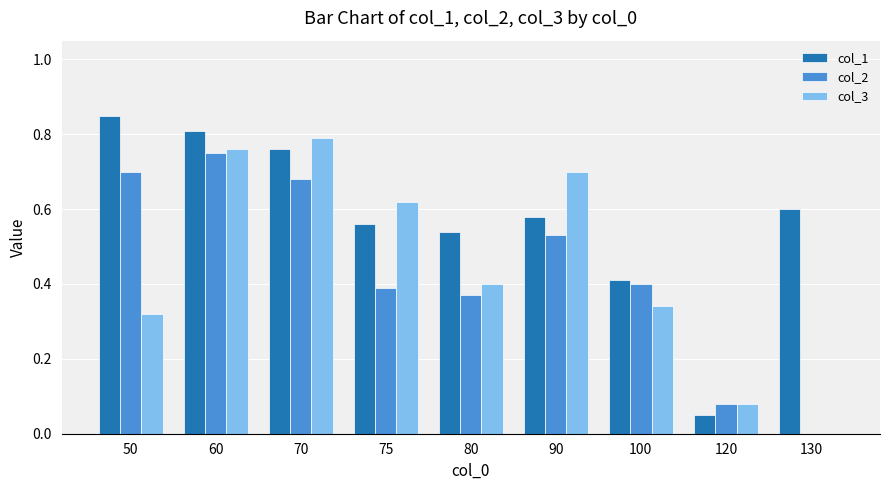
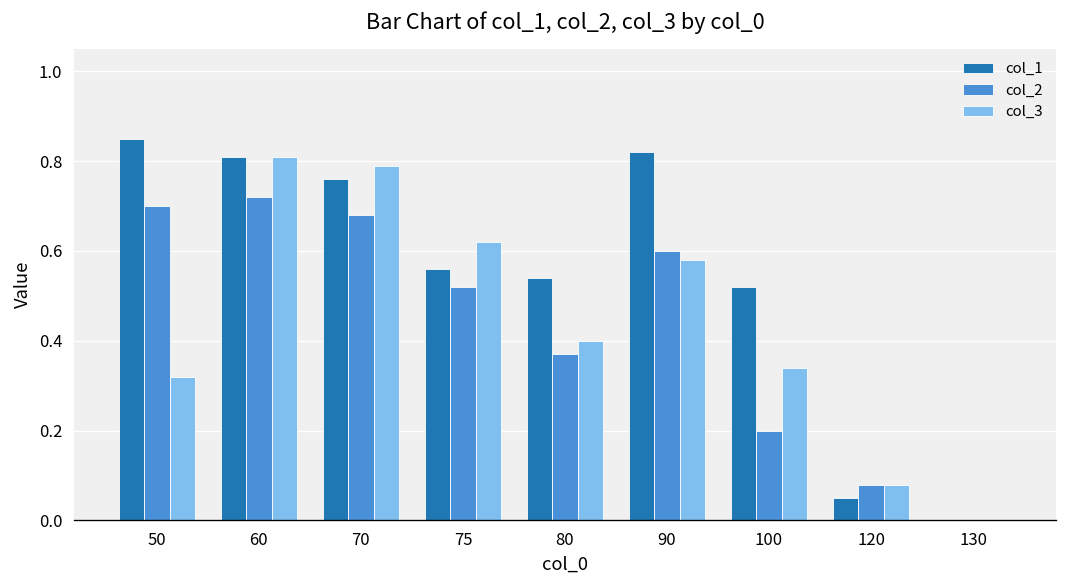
col_2, 60: 0.75 -> 0.72
col_3, 60: 0.76 -> 0.81
col_2, 75: 0.39 -> 0.52
col_1, 90: 0.58 -> 0.82
col_2, 90: 0.53 -> 0.60
col_3, 90: 0.70 -> 0.58
col_1, 100: 0.41 -> 0.52
col_2, 100: 0.4 -> 0.2
col_1, 130: 0.6 -> 0.0
